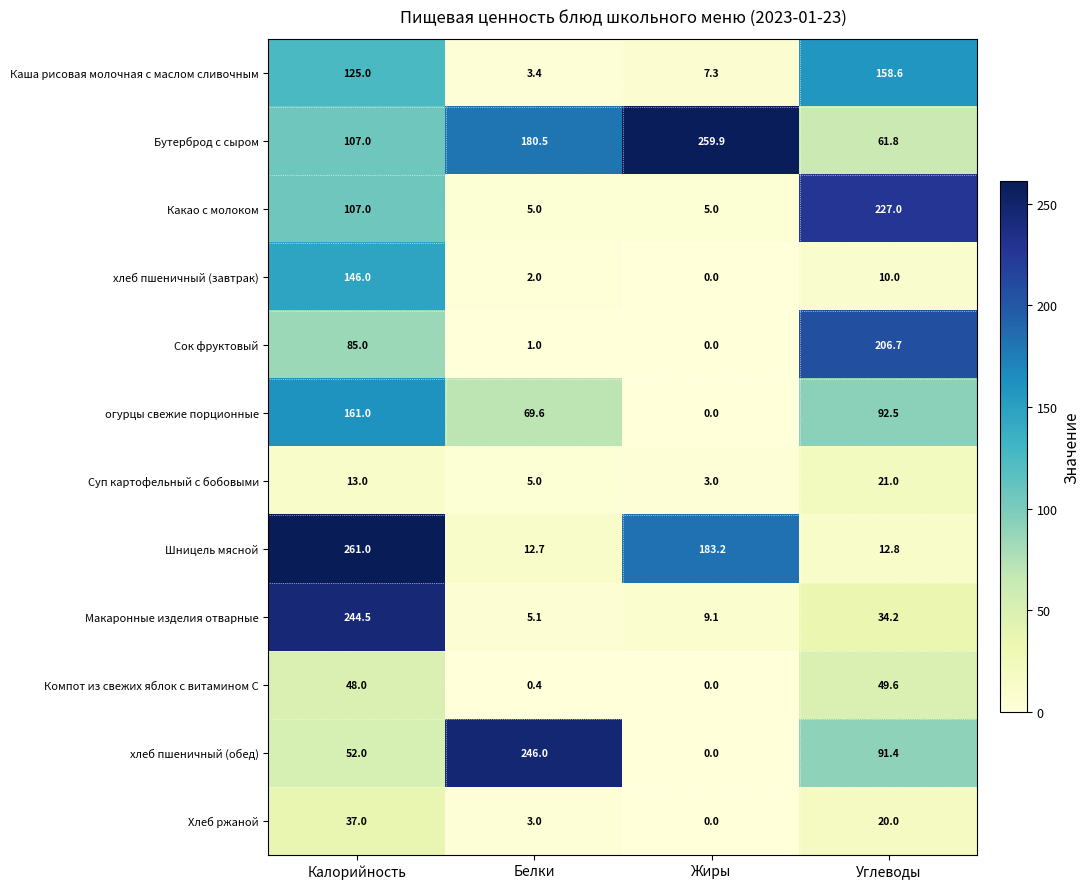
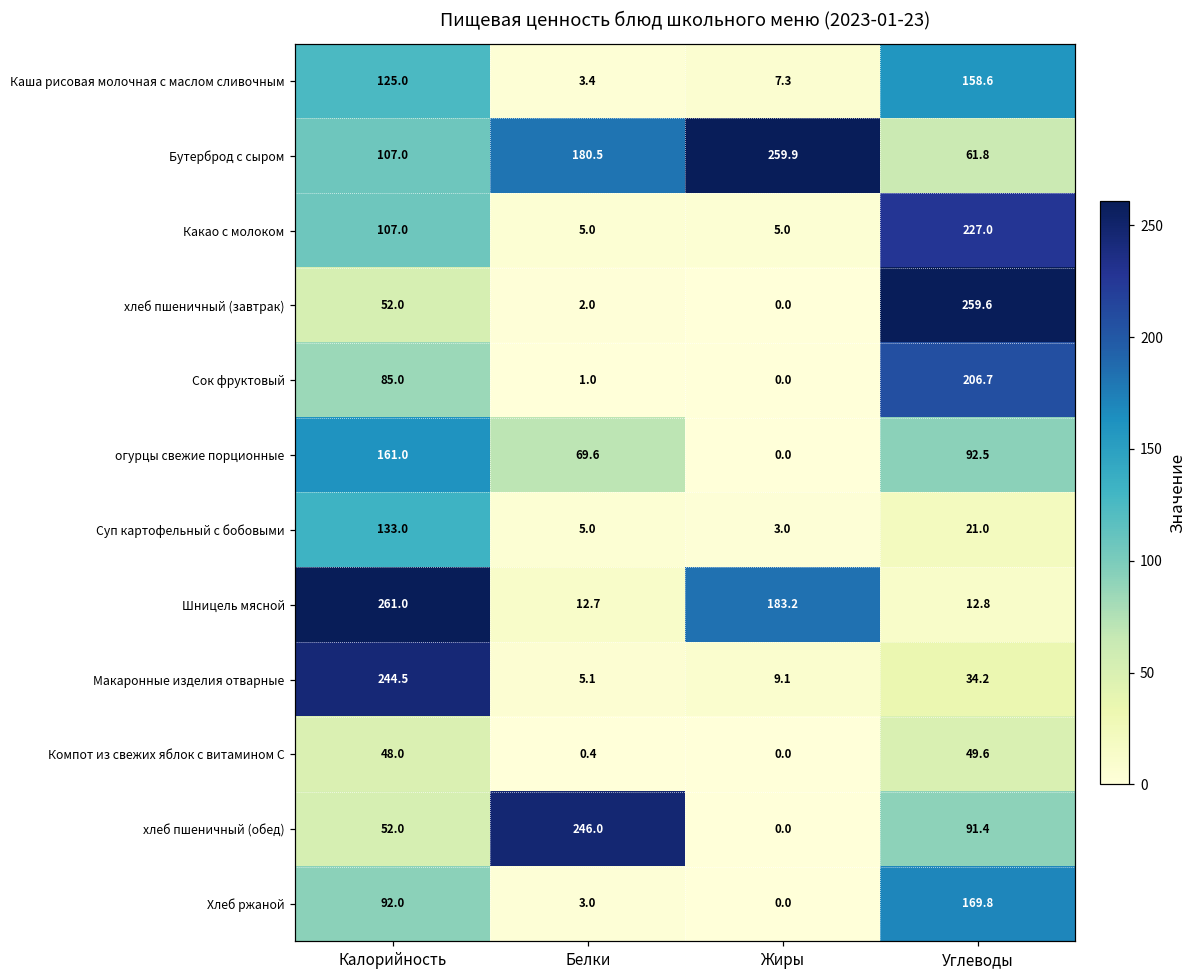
хлеб пшеничный (завтрак), Калорийность: 146.0 -> 52.0
хлеб пшеничный (завтрак), Углеводы: 10.0 -> 259.6
Суп картофельный с бобовыми, Калорийность: 13.0 -> 133.0
Хлеб ржаной, Калорийность: 37.0 -> 92.0
Хлеб ржаной, Углеводы: 20.0 -> 169.8
